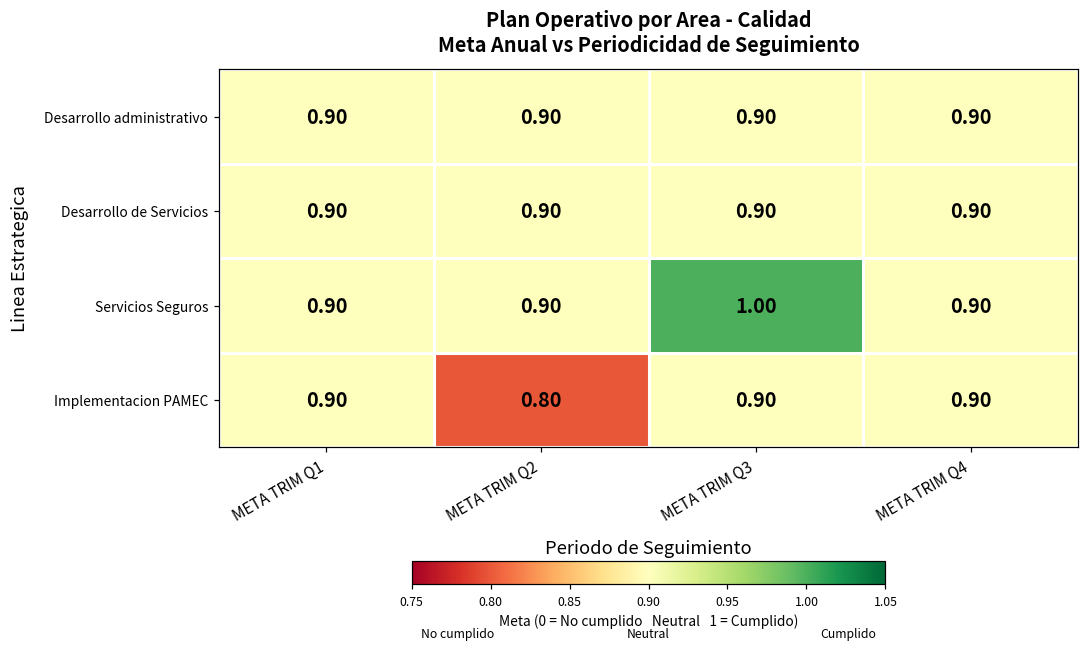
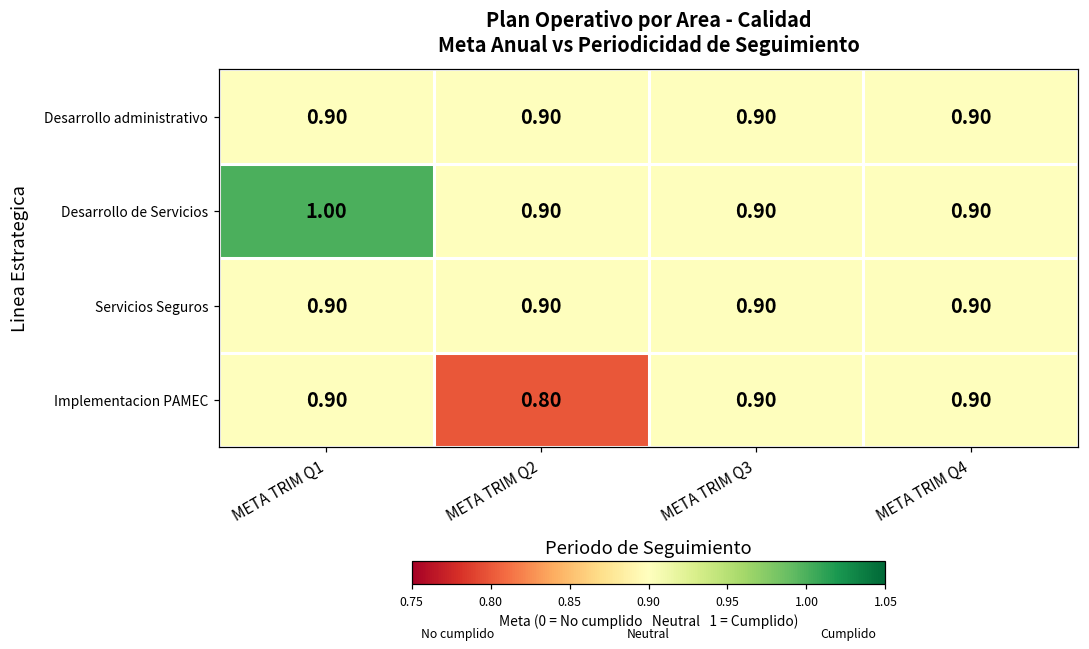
Desarrollo de Servicios, META TRIM Q1: 0.90 -> 1.00
Servicios Seguros, META TRIM Q3: 1.00 -> 0.90
